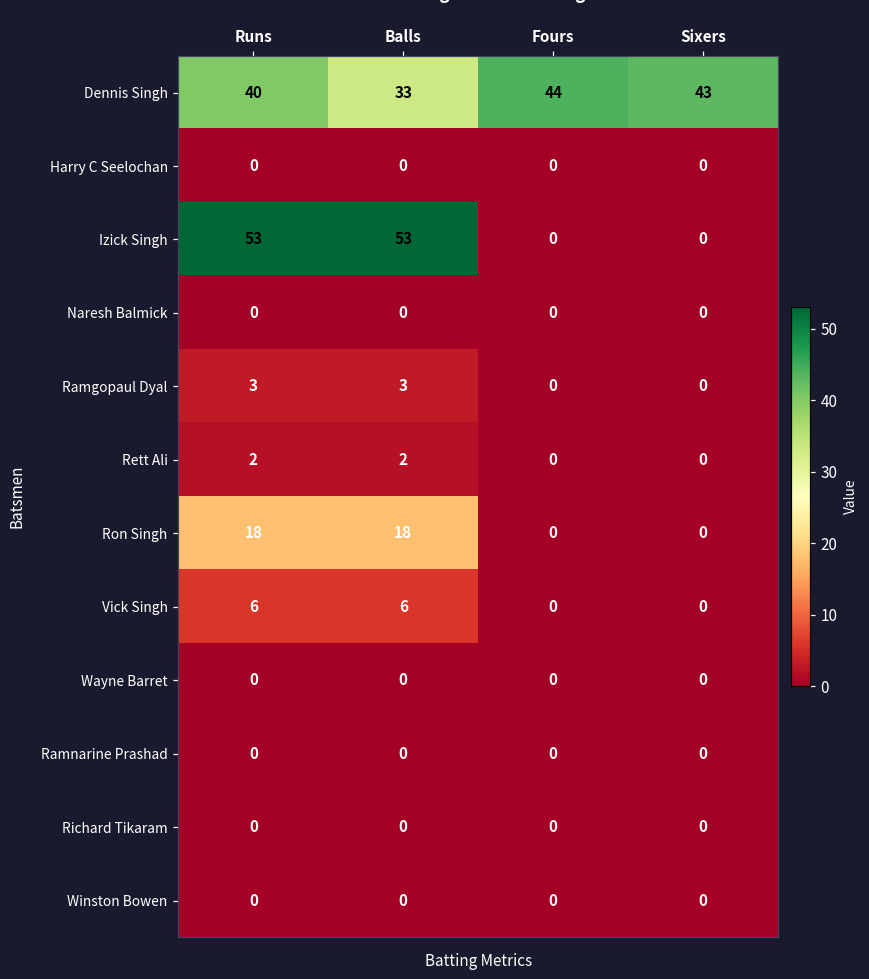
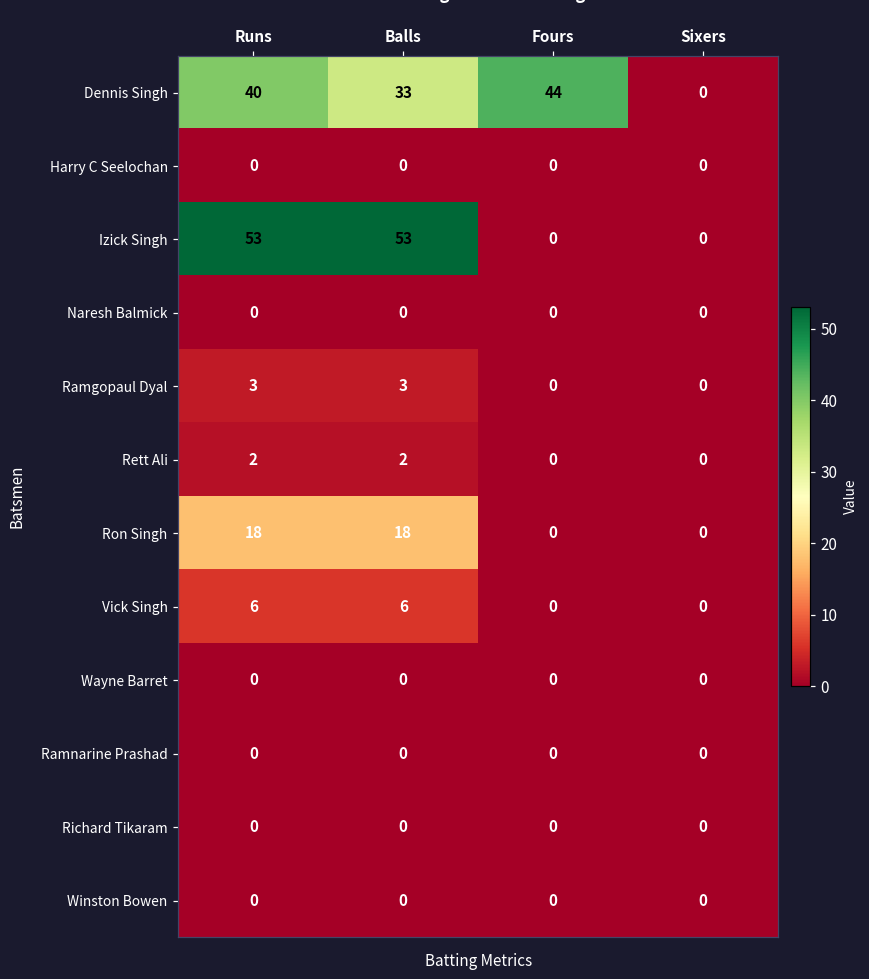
Dennis Singh, Sixers: 43 -> 0
